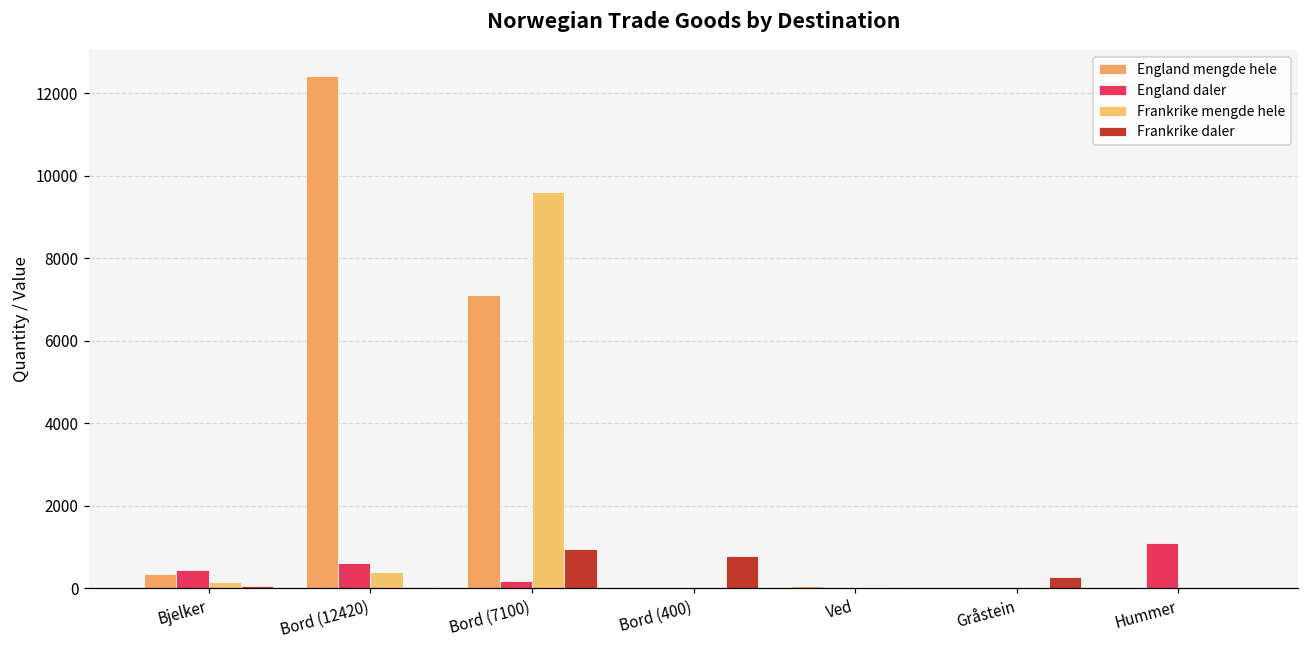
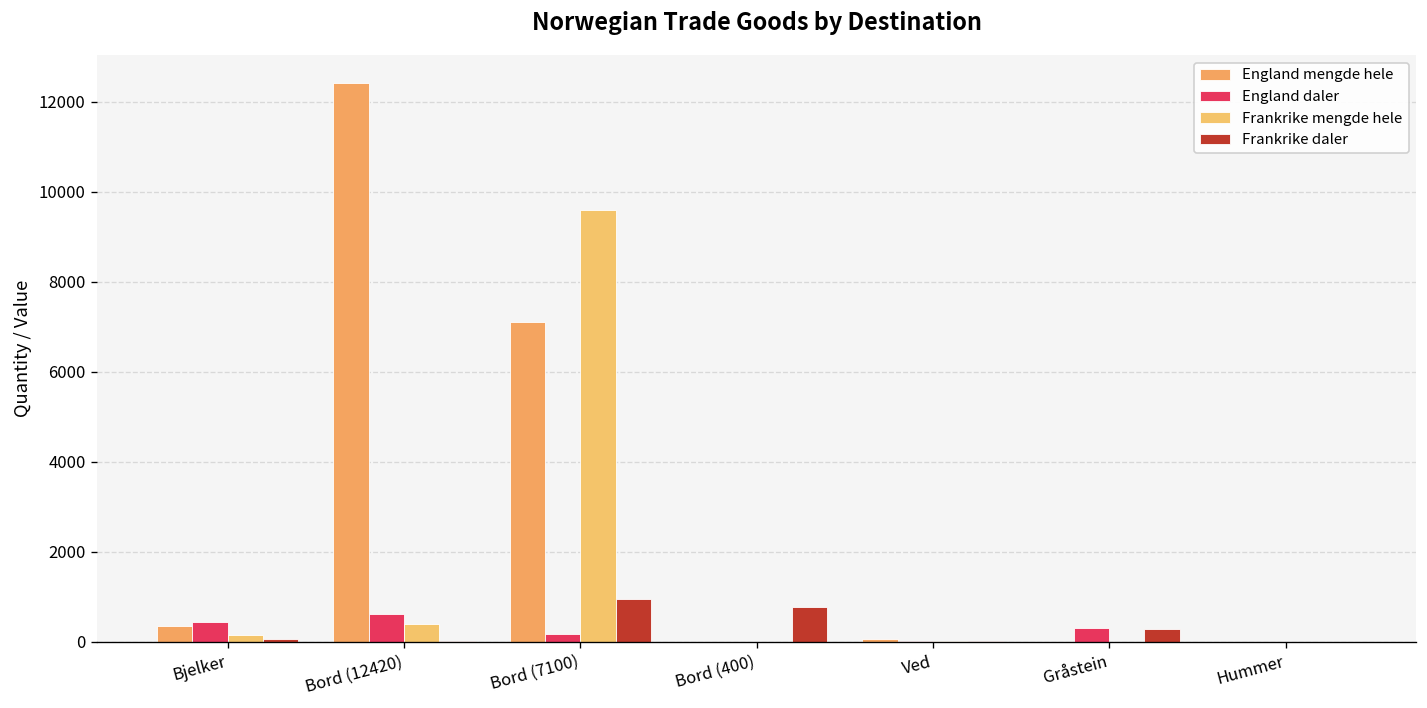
England daler, Gråstein: 0 -> 300
England daler, Hummer: 1100 -> 0
